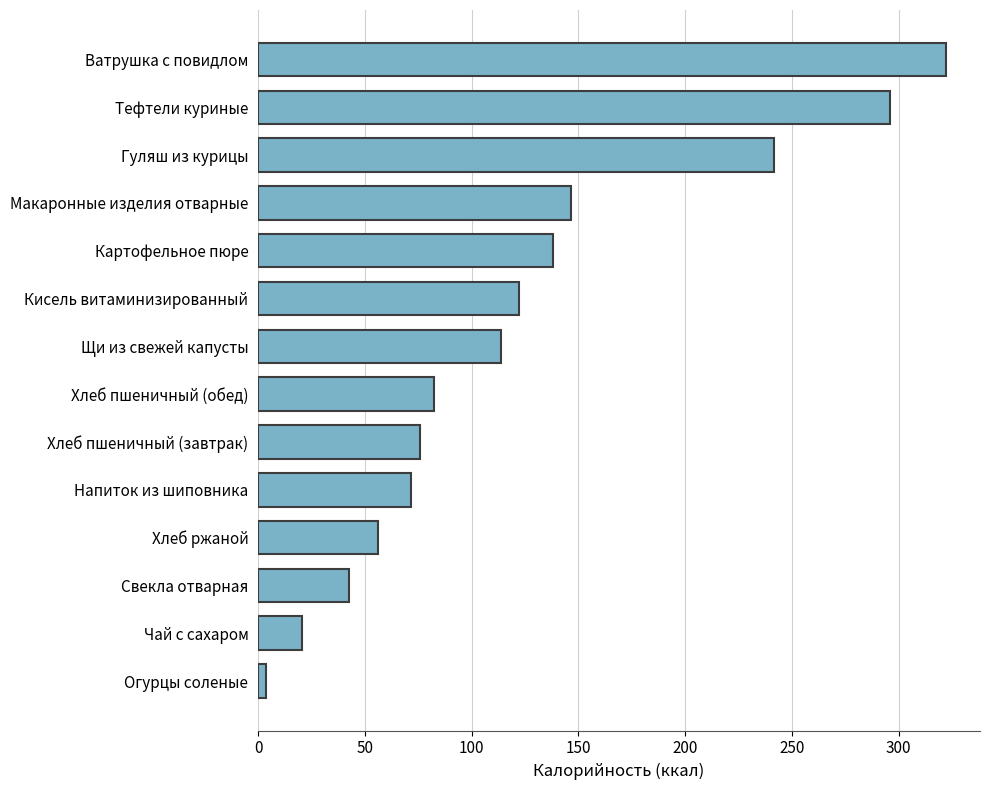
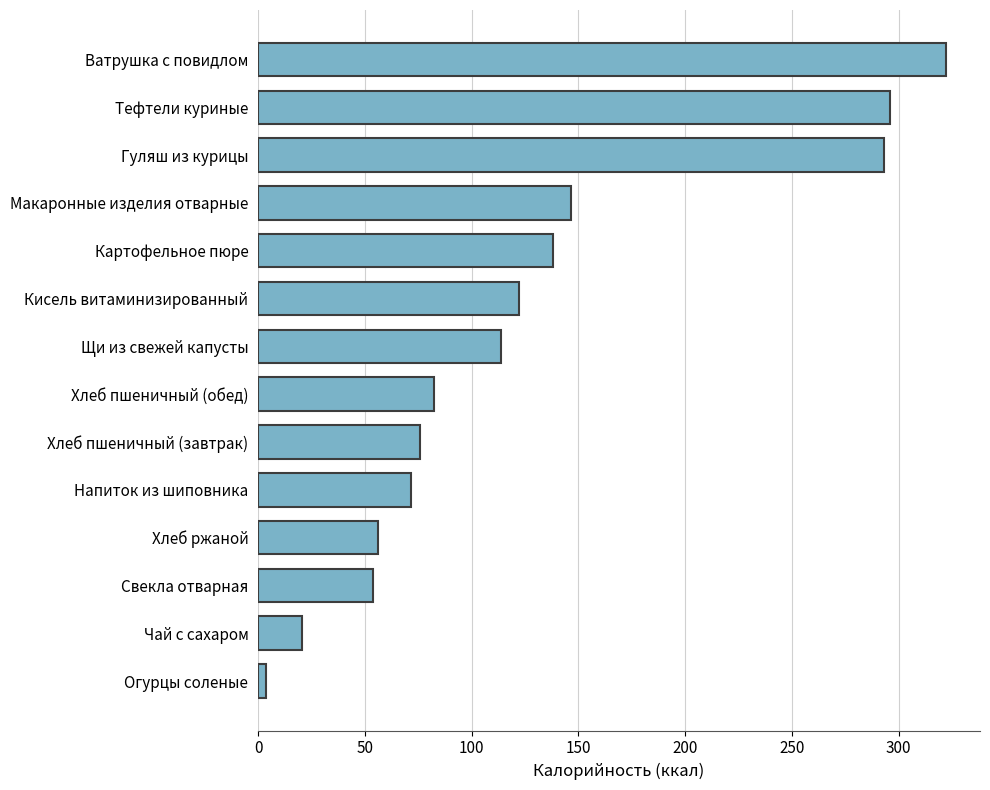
Гуляш из курицы: 242 -> 293
Свекла отварная: 43 -> 54
